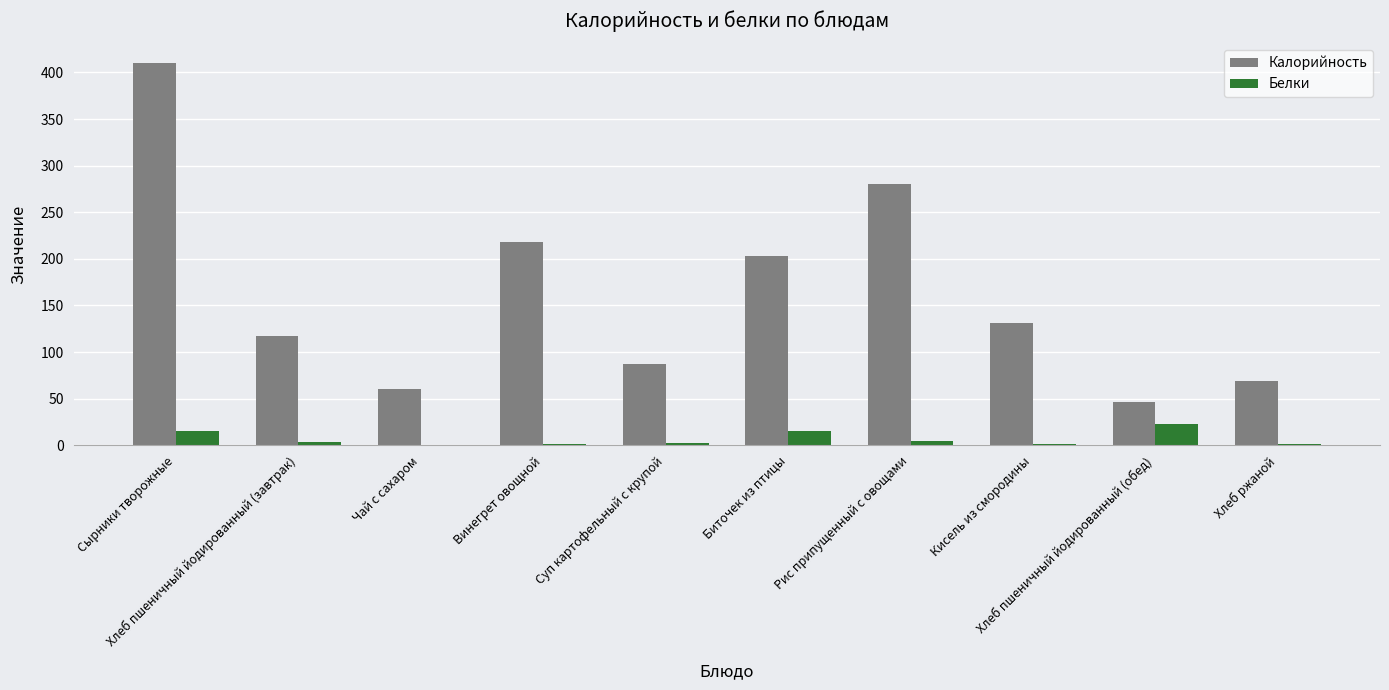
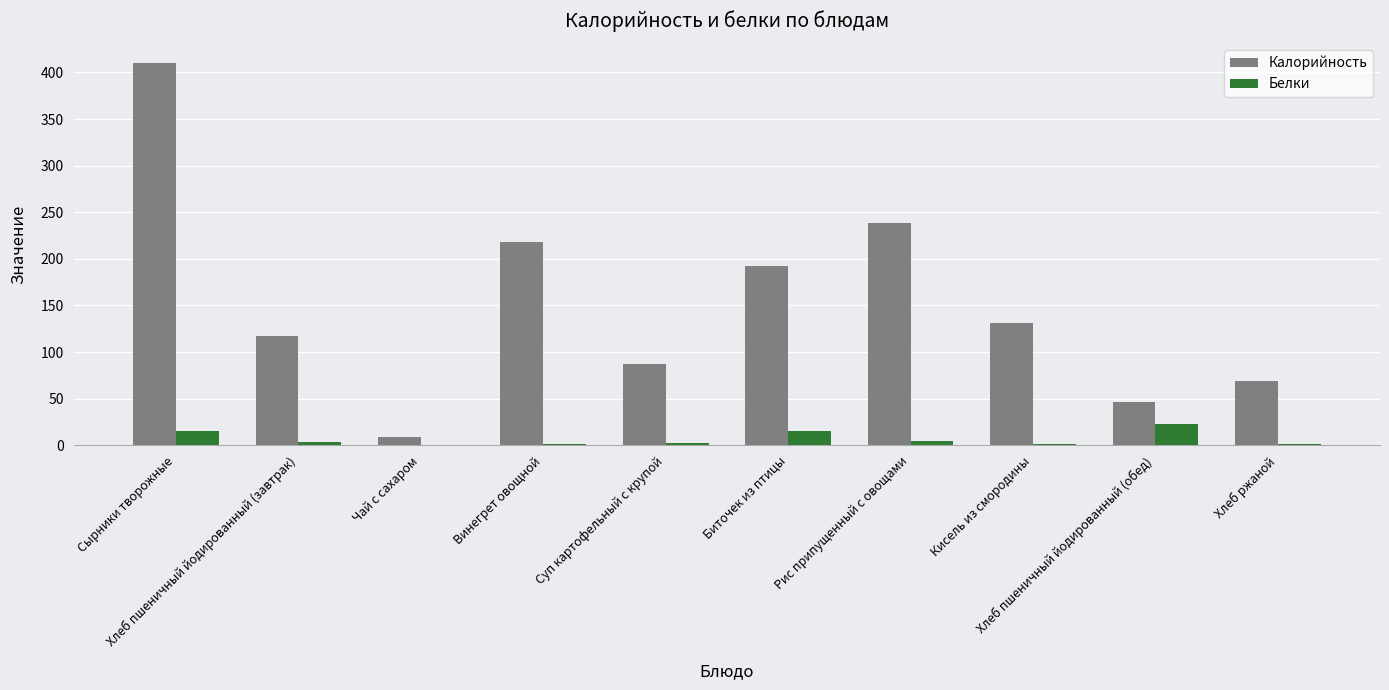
Калорийность, Чай с сахаром: 60 -> 10
Калорийность, Биточек из птицы: 200 -> 190
Калорийность, Рис припущенный с овощами: 280 -> 240
